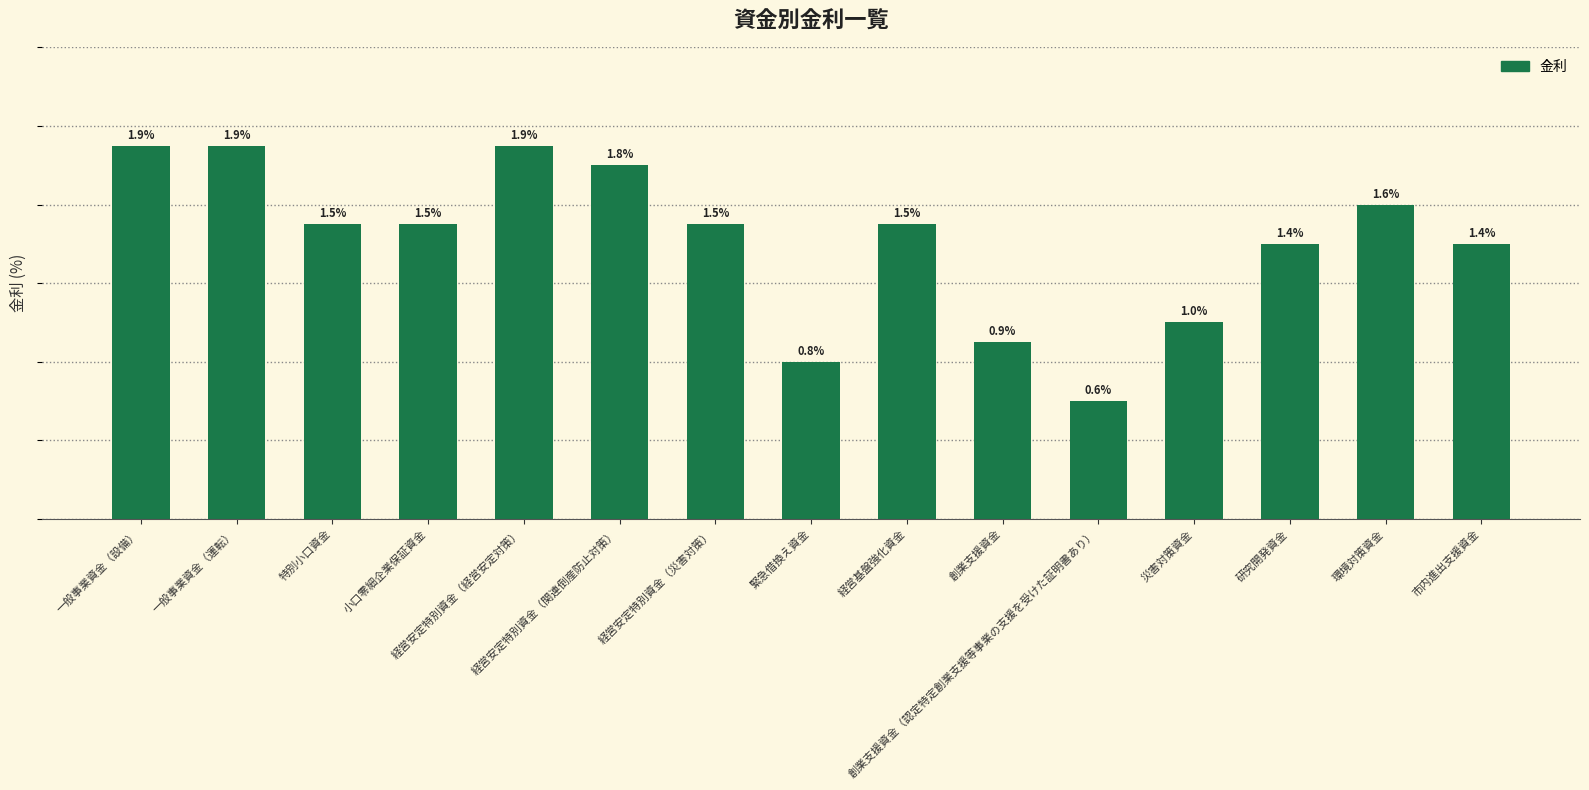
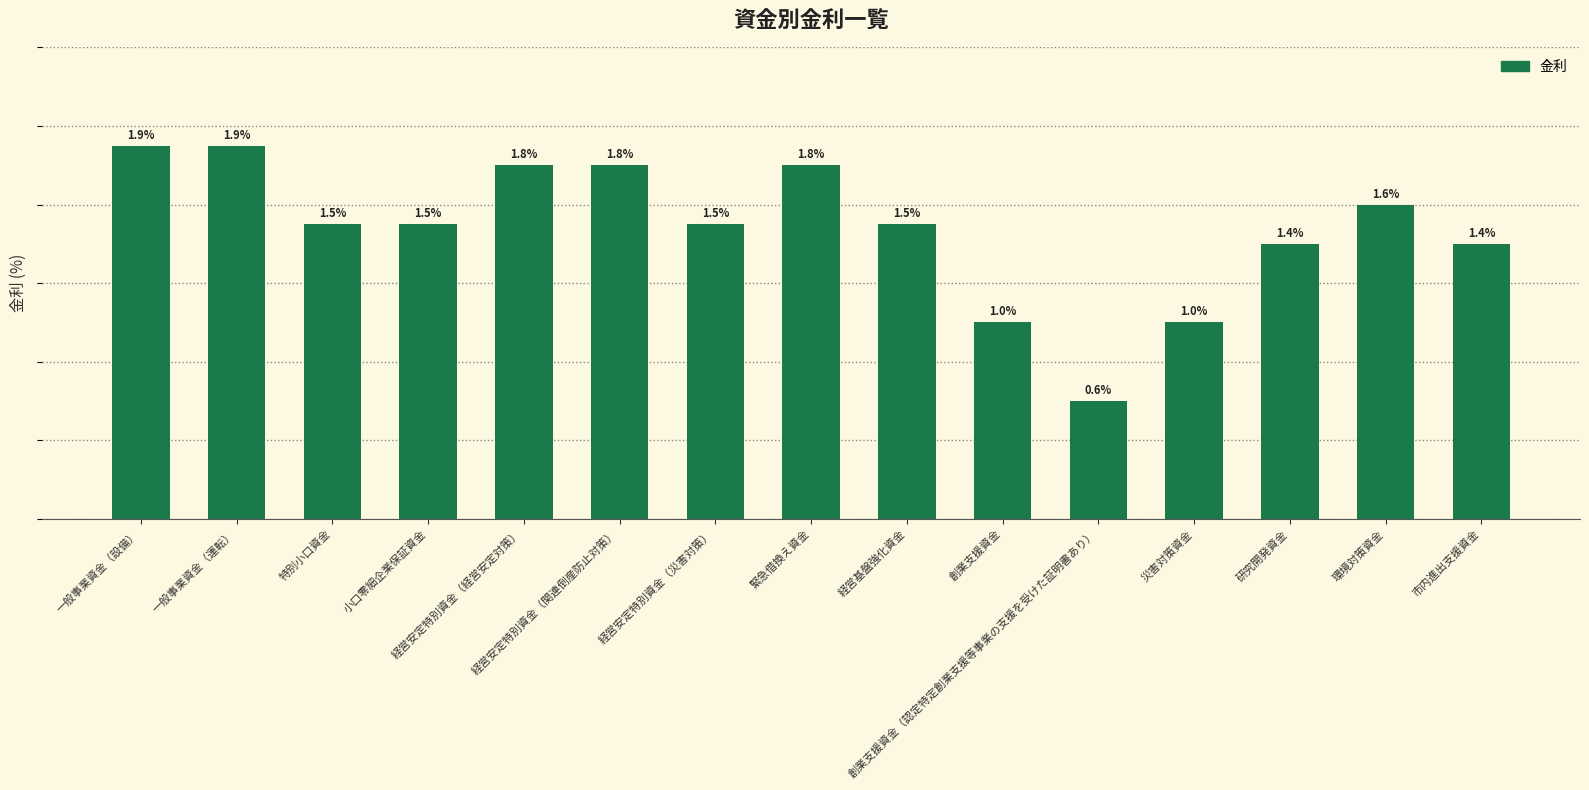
経営安定特別資金（経営安定対策）: 1.9% -> 1.8%
緊急借換え資金: 0.8% -> 1.8%
創業支援資金: 0.9% -> 1.0%
